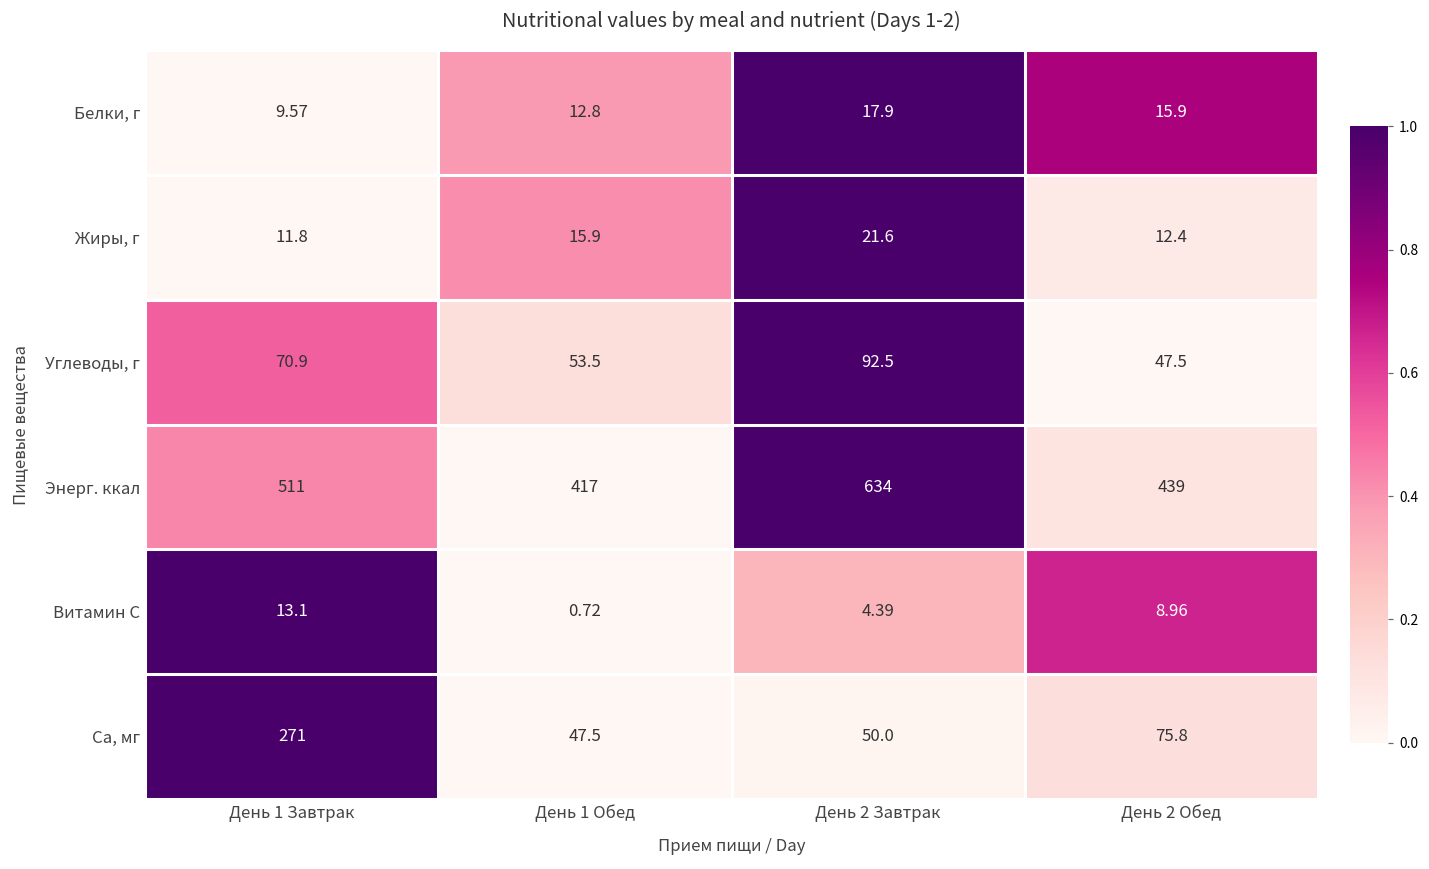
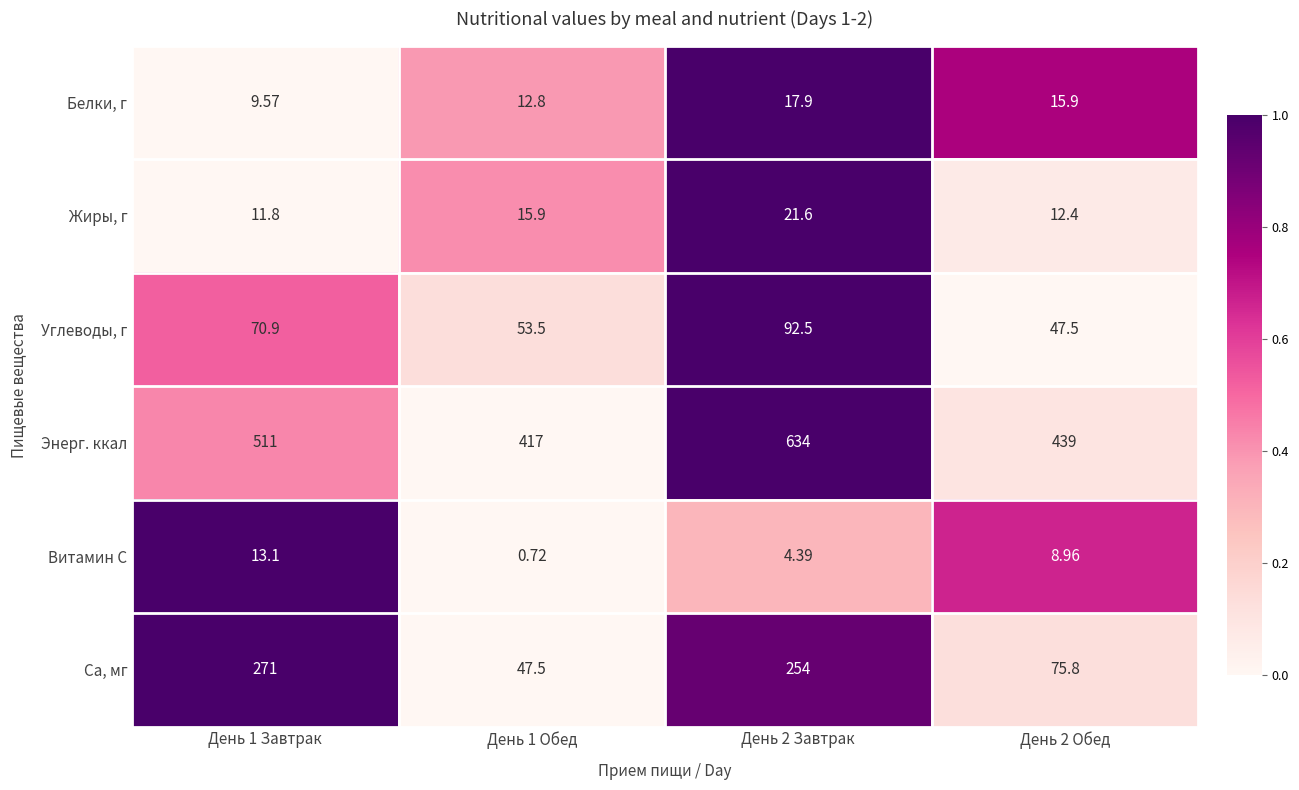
Са, мг, День 2 Завтрак: 50.0 -> 254
